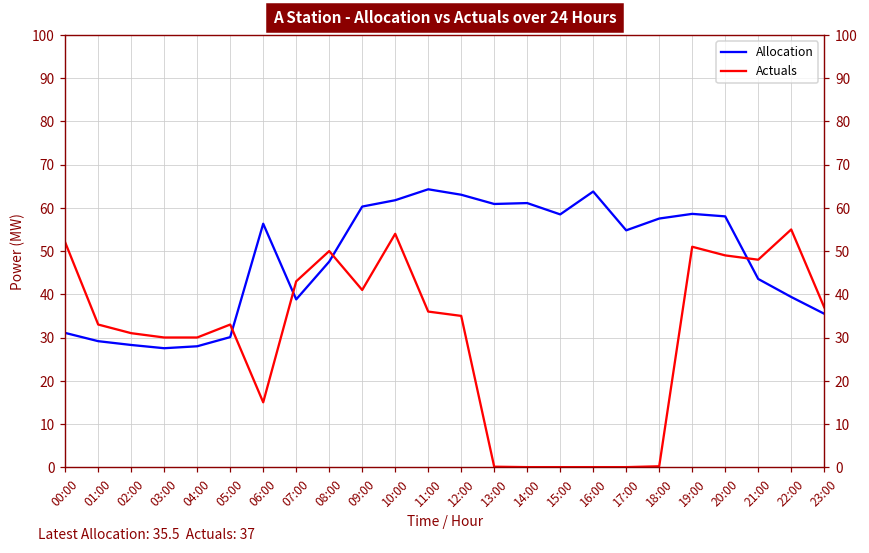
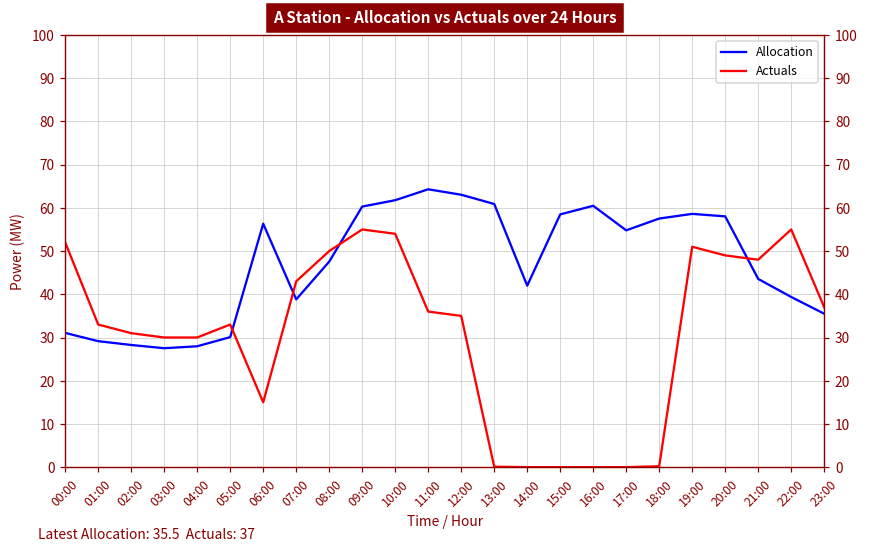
Actuals, 09:00: 41 -> 55
Allocation, 14:00: 61 -> 42
Allocation, 16:00: 64 -> 60
